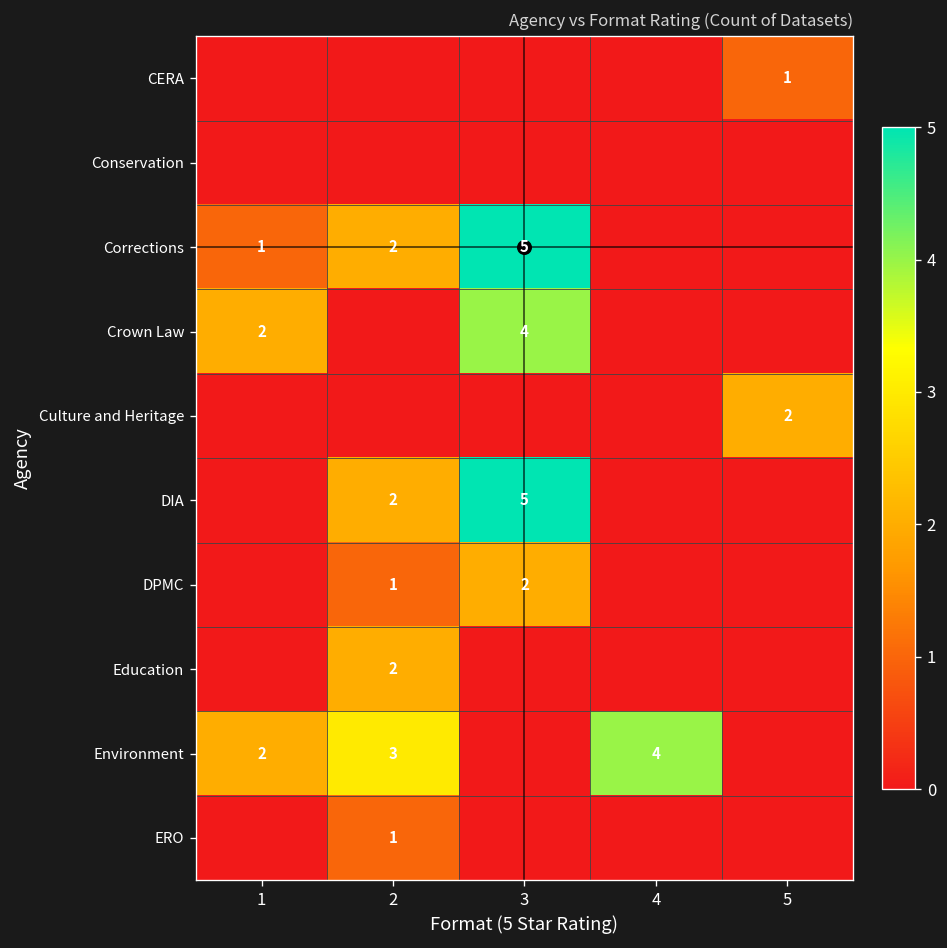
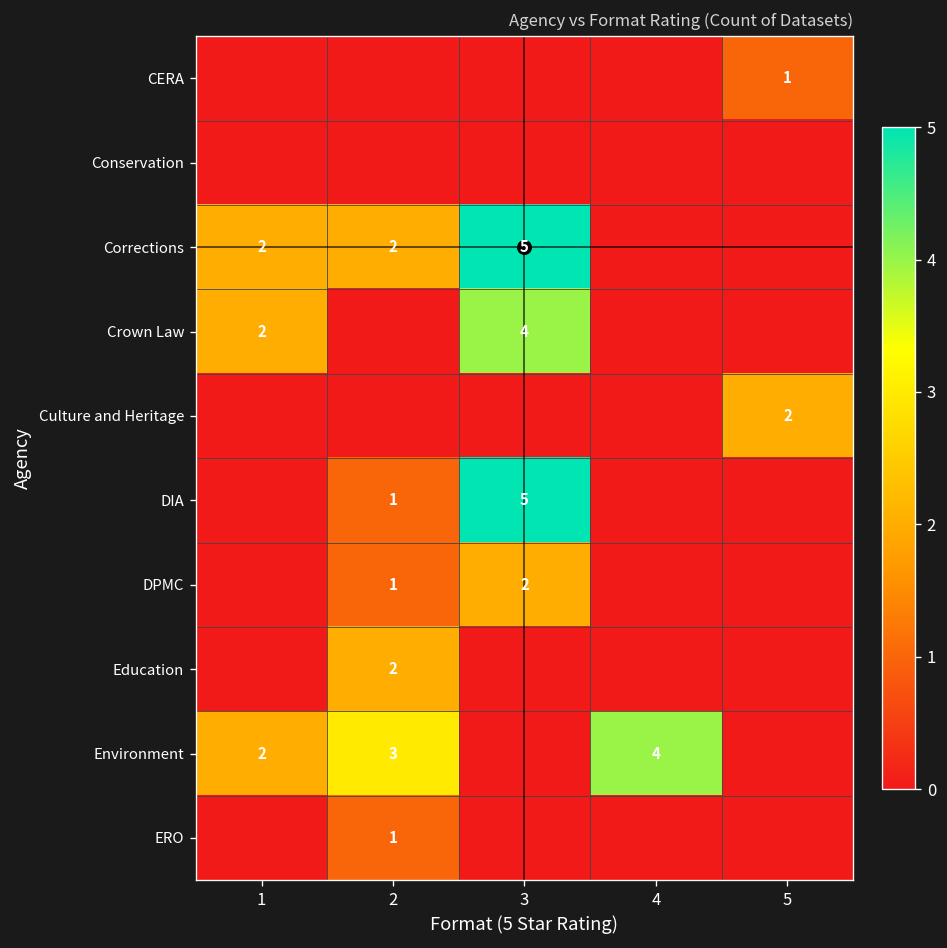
Corrections, 1: 1 -> 2
DIA, 2: 2 -> 1
